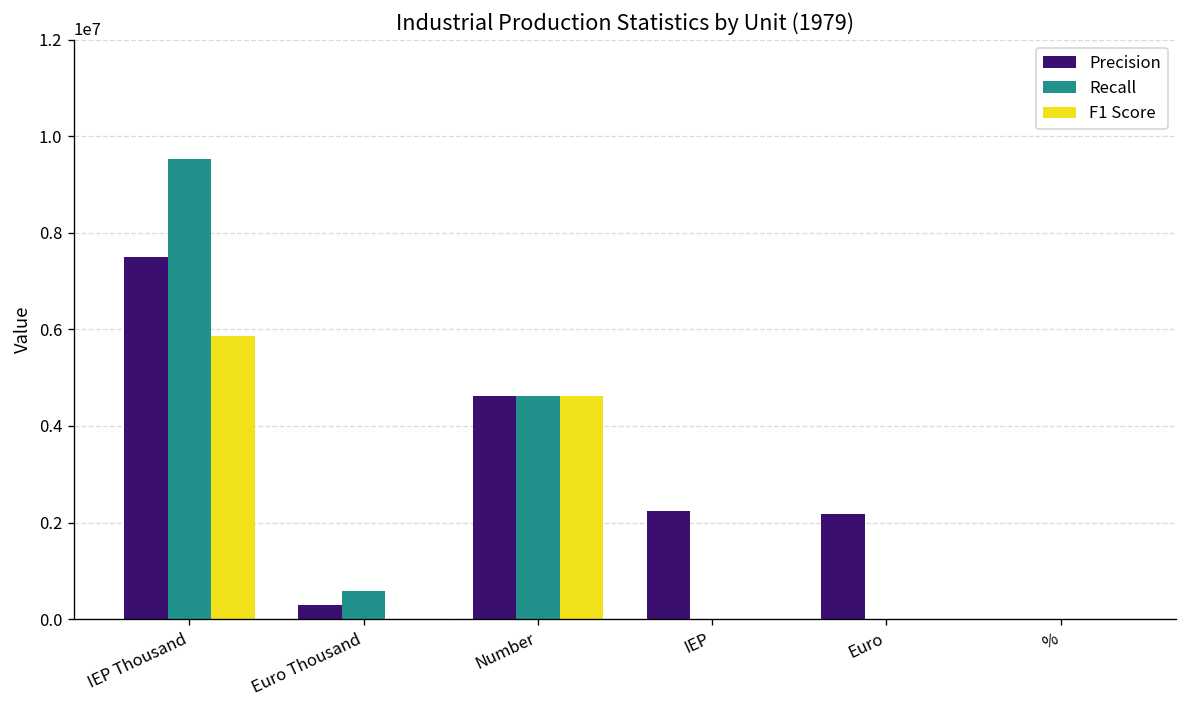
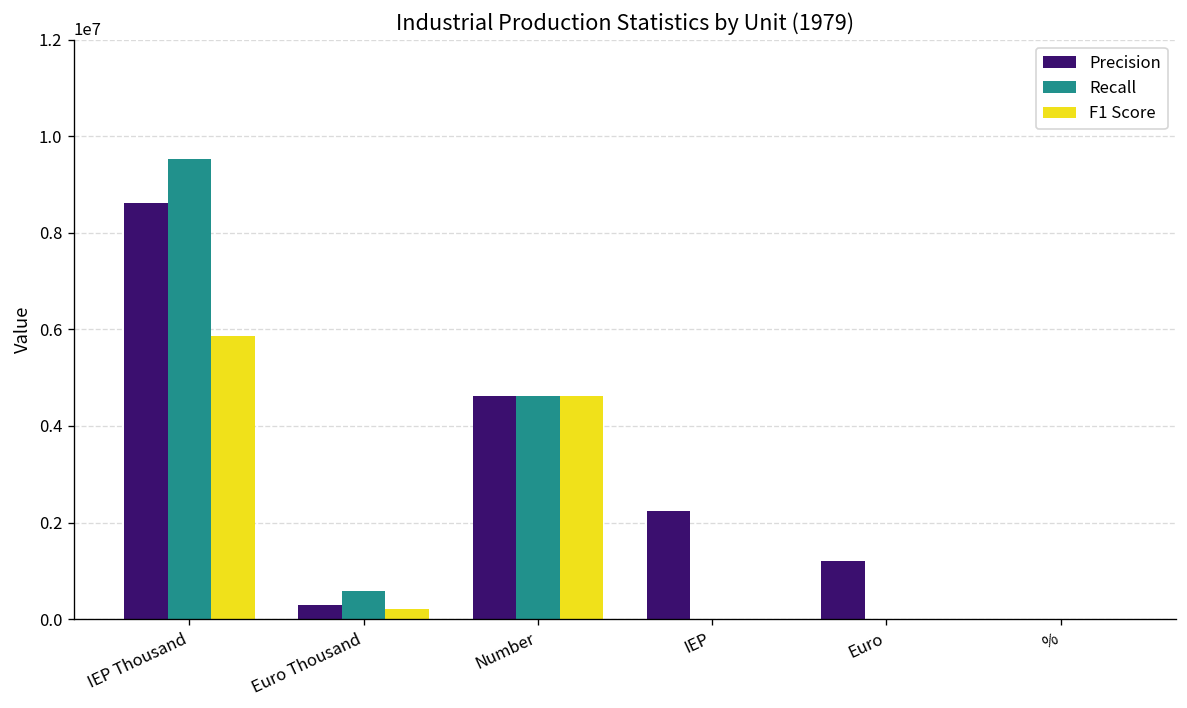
Precision, IEP Thousand: 7500000 -> 8600000
F1 Score, Euro Thousand: 0 -> 200000
Precision, Euro: 2200000 -> 1200000
